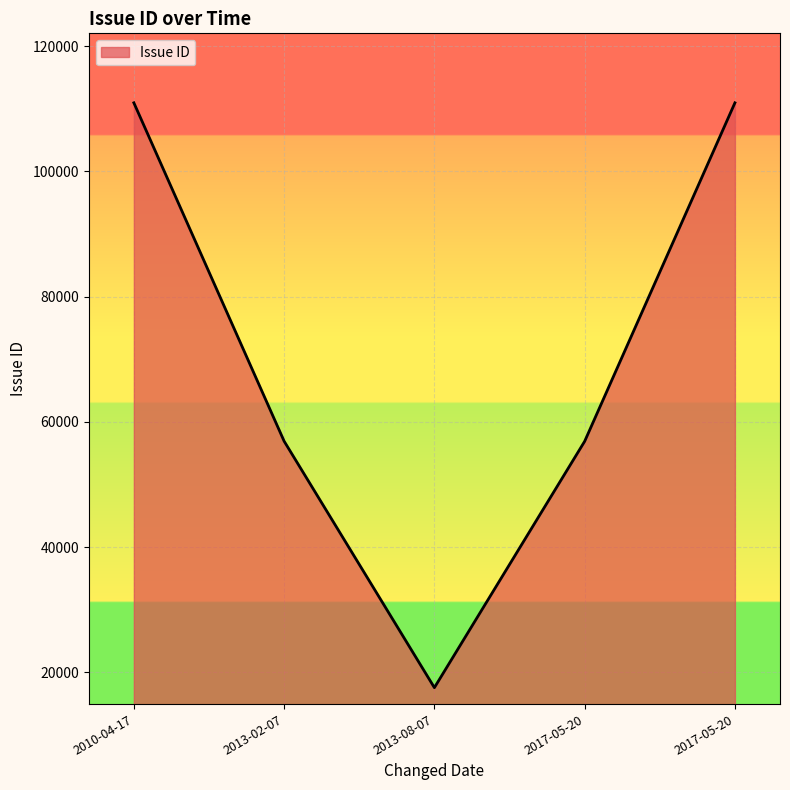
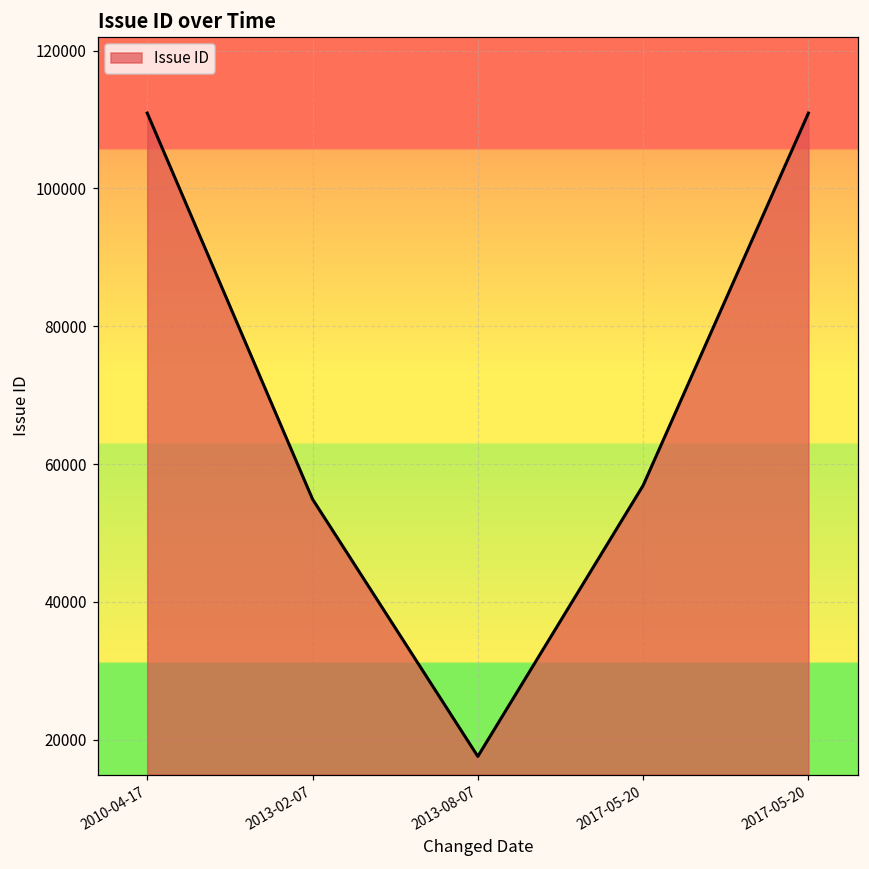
2013-02-07: 57000 -> 55000
